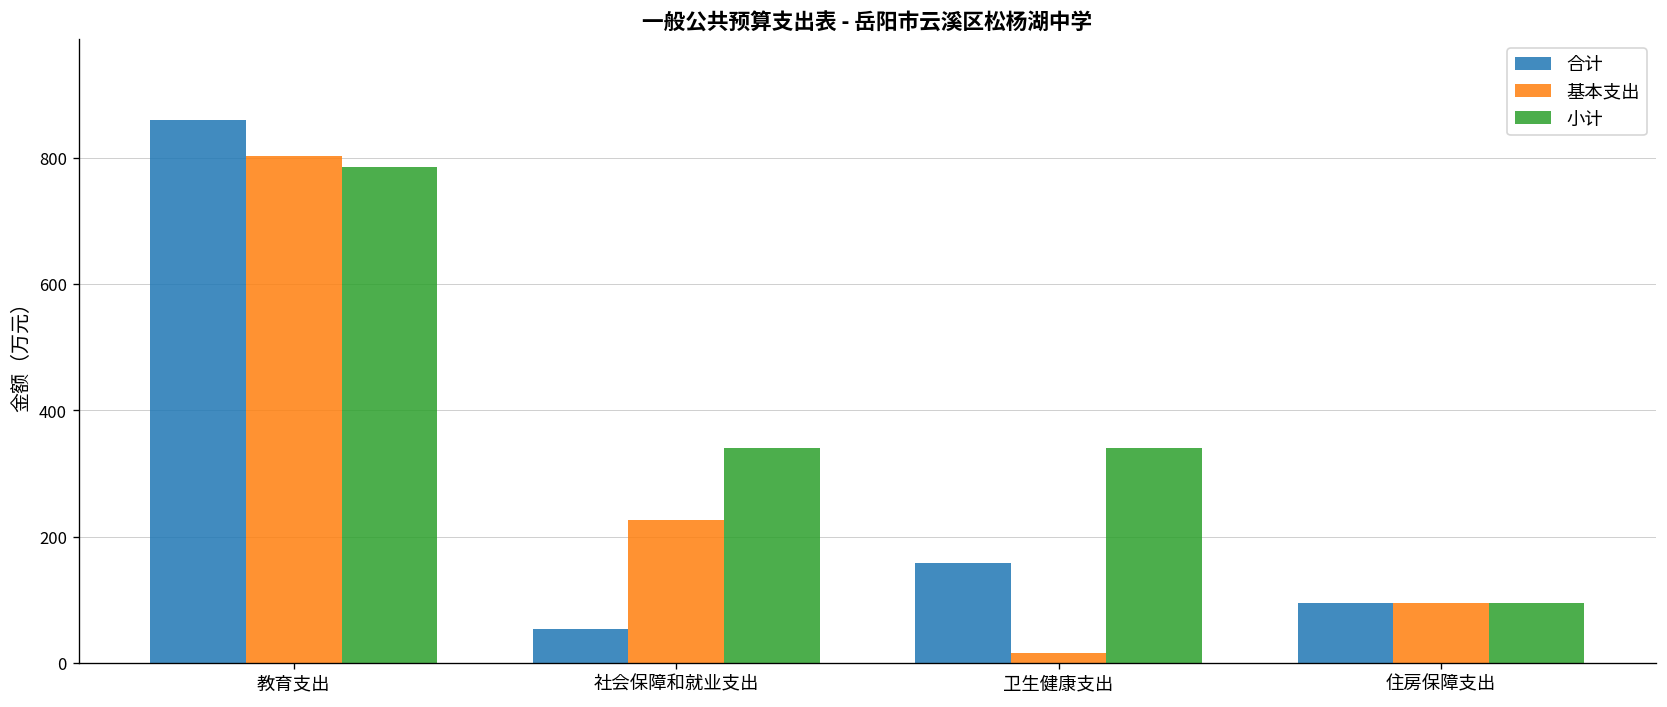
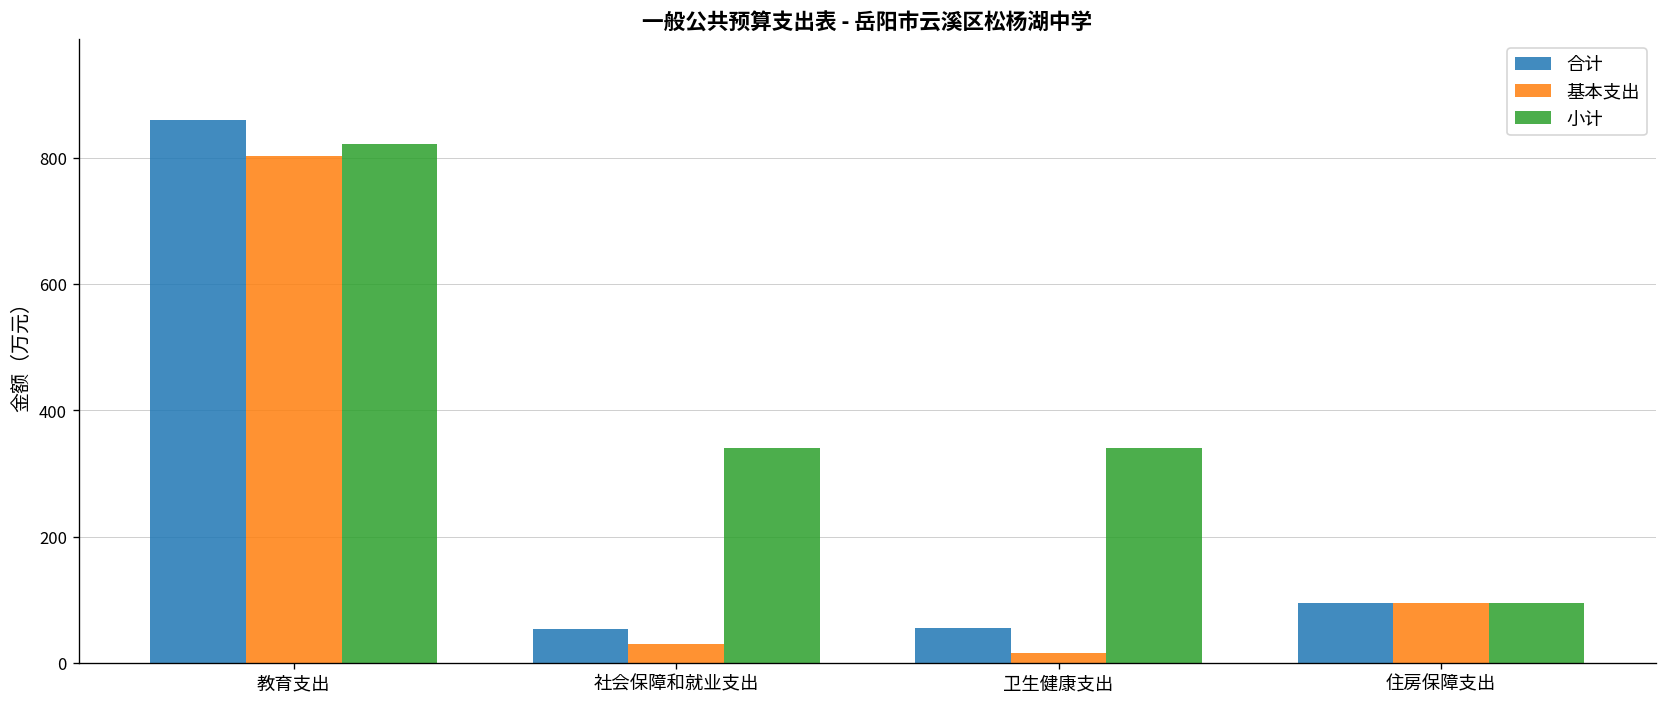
小计, 教育支出: 790 -> 820
基本支出, 社会保障和就业支出: 230 -> 30
合计, 卫生健康支出: 160 -> 60
